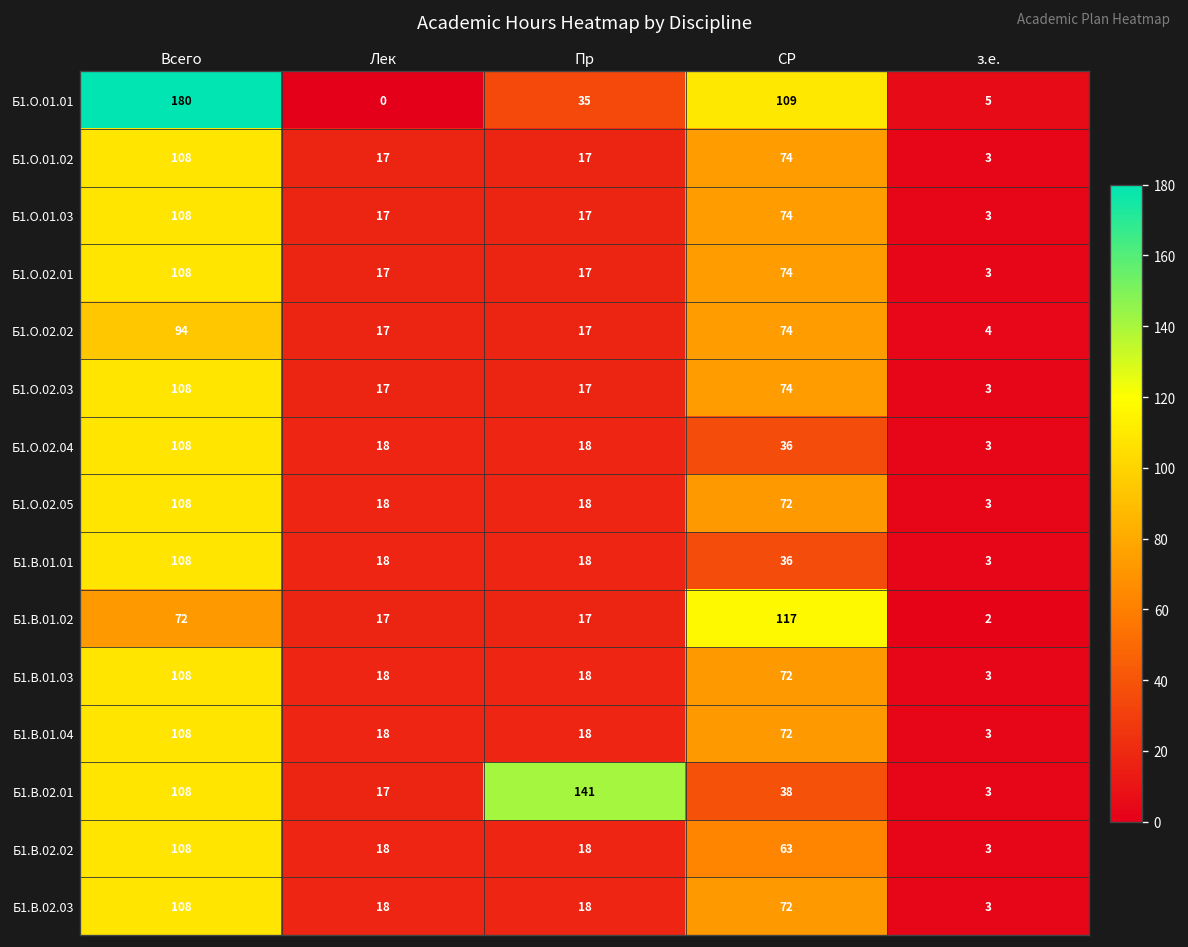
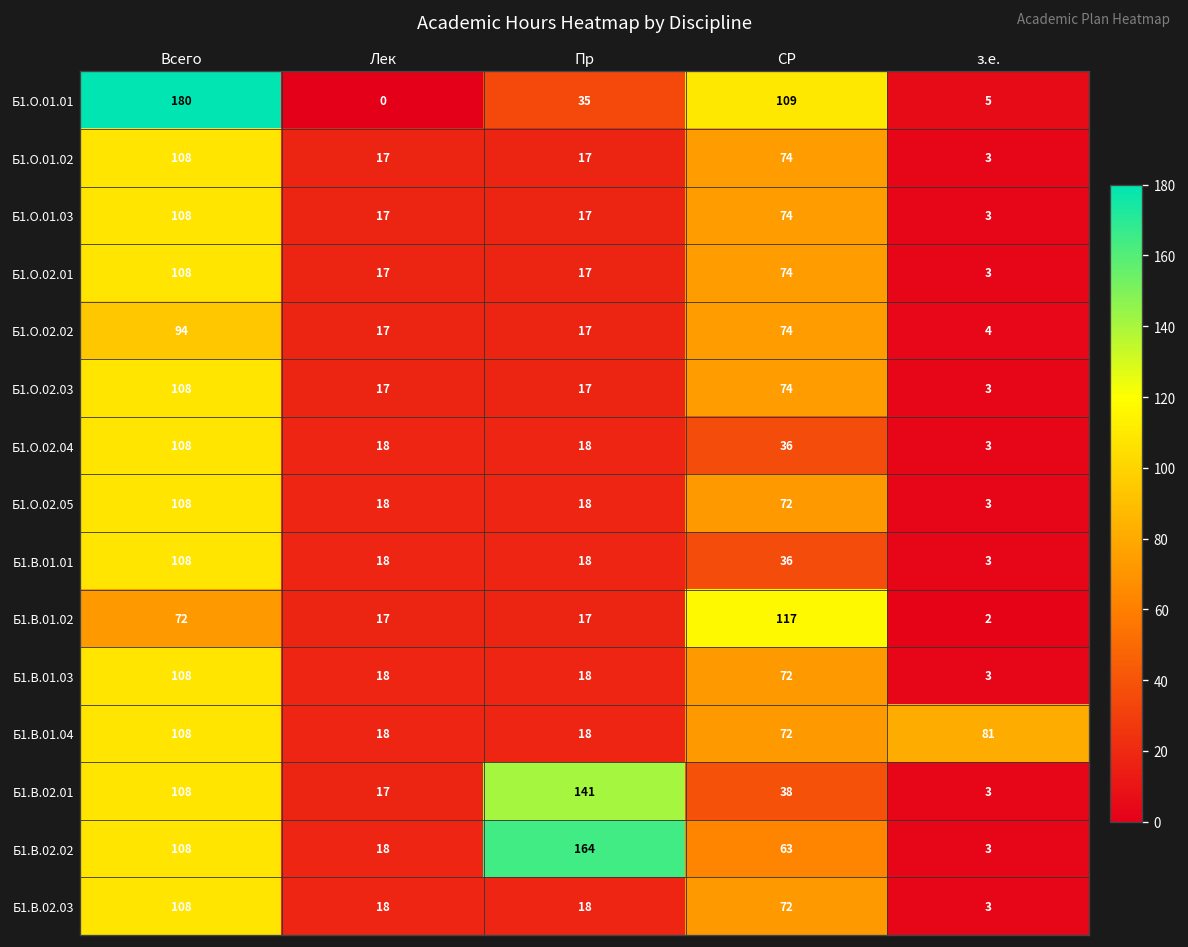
Б1.В.01.04, з.е.: 3 -> 81
Б1.В.02.02, Пр: 18 -> 164
